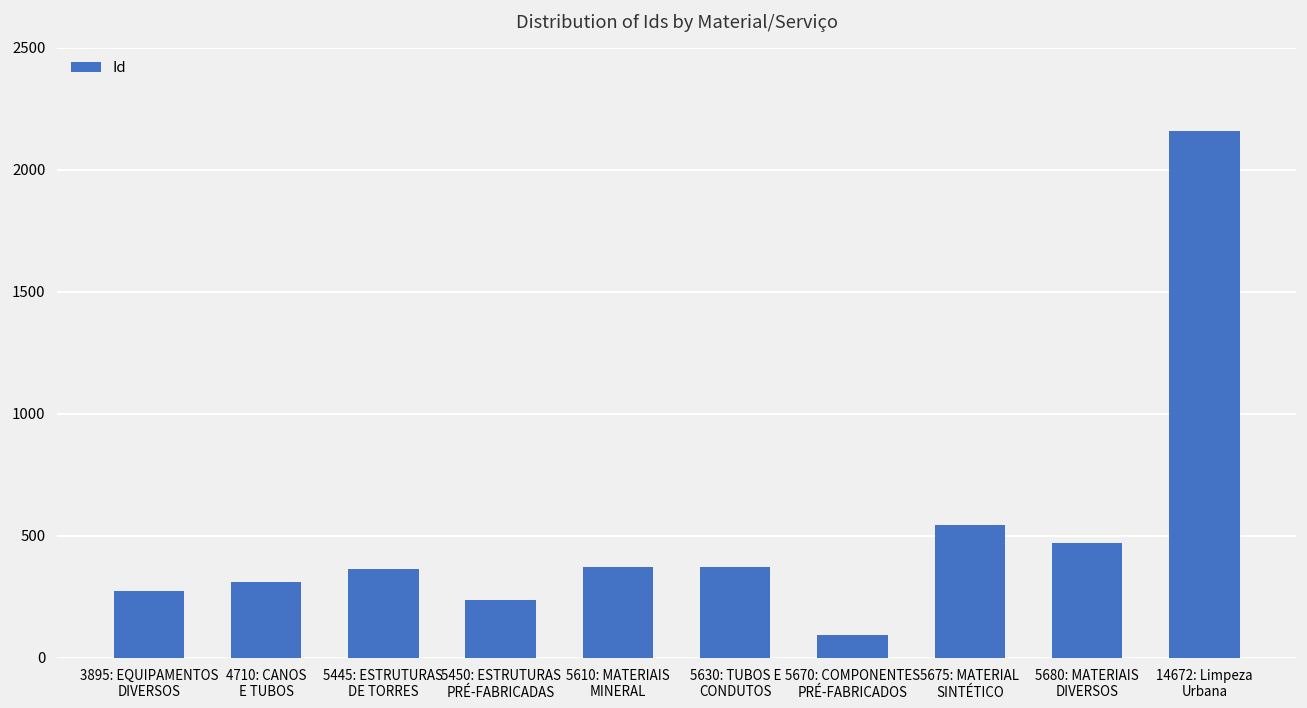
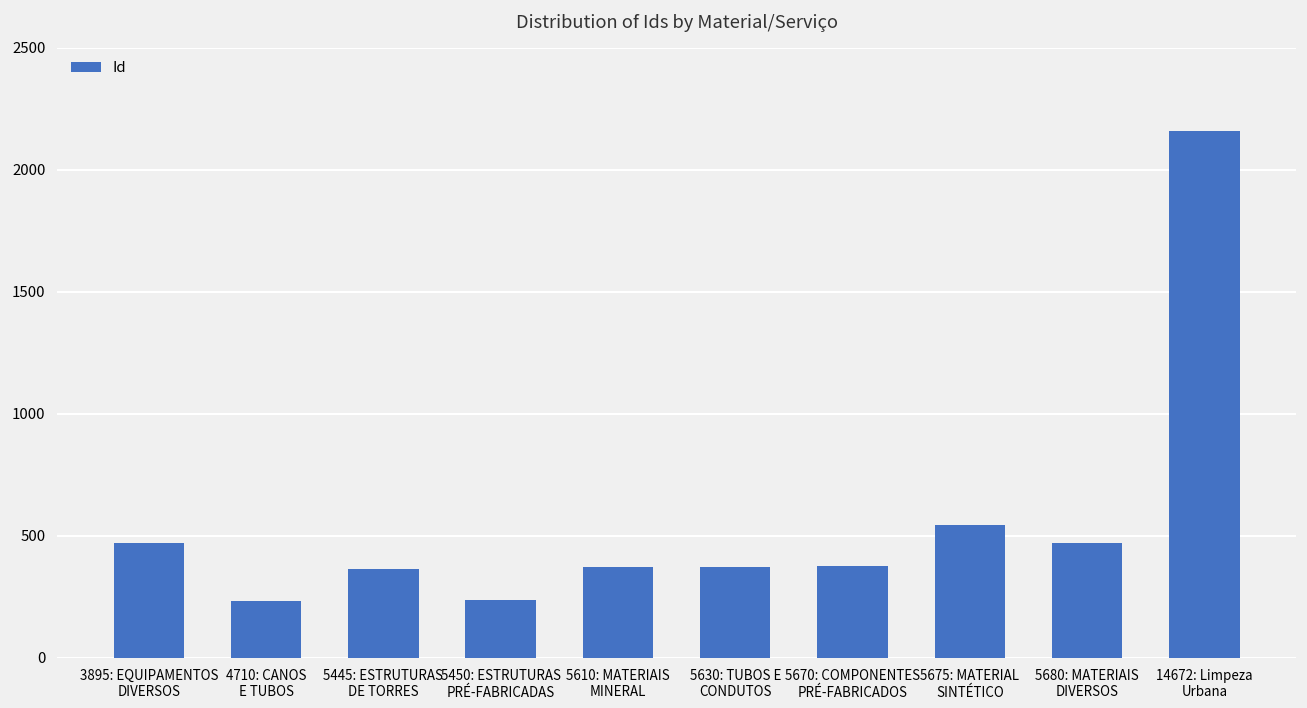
3895: EQUIPAMENTOS DIVERSOS: 270 -> 470
4710: CANOS E TUBOS: 310 -> 230
5670: COMPONENTES PRÉ-FABRICADOS: 90 -> 380
